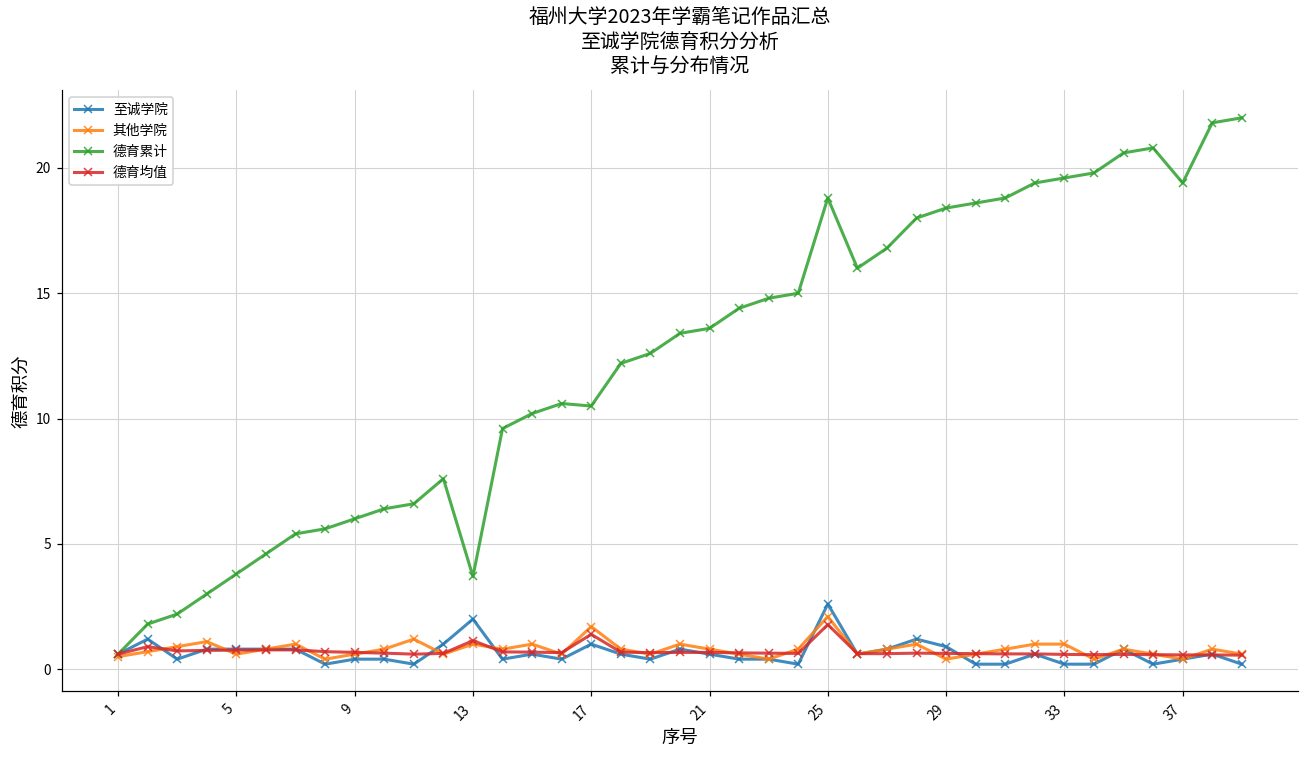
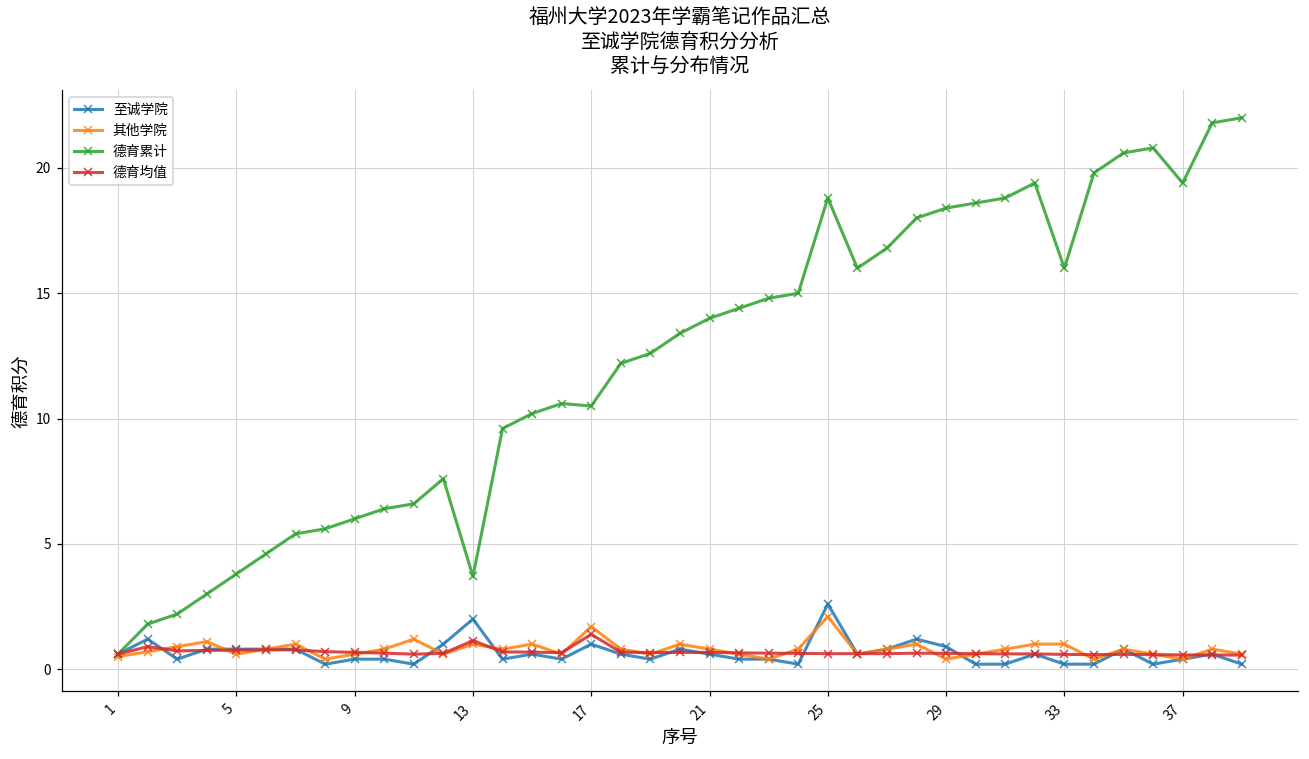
德育累计, 21: 13.6 -> 14.0
德育均值, 25: 1.8 -> 0.6
德育累计, 33: 19.6 -> 16.0
